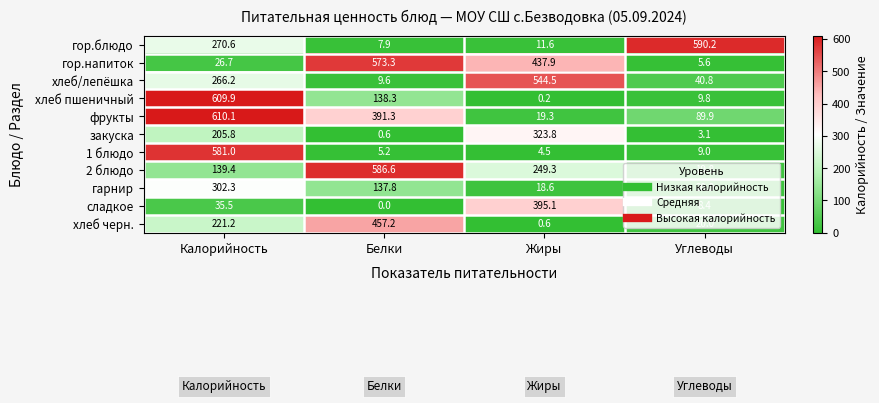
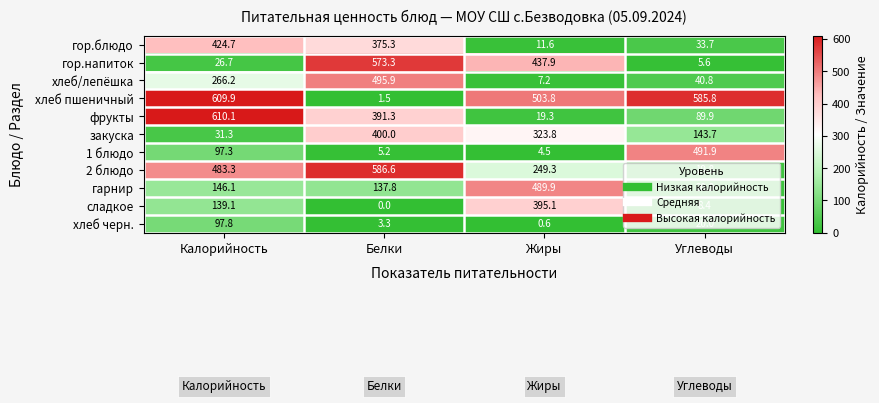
гор.блюдо, Калорийность: 270.6 -> 424.7
гор.блюдо, Белки: 7.9 -> 375.3
гор.блюдо, Углеводы: 590.2 -> 33.7
хлеб/лепёшка, Белки: 9.6 -> 495.9
хлеб/лепёшка, Жиры: 544.5 -> 7.2
хлеб пшеничный, Белки: 138.3 -> 1.5
хлеб пшеничный, Жиры: 0.2 -> 503.8
хлеб пшеничный, Углеводы: 9.8 -> 585.8
закуска, Калорийность: 205.8 -> 31.3
закуска, Белки: 0.6 -> 400.0
закуска, Углеводы: 3.1 -> 143.7
1 блюдо, Калорийность: 581.0 -> 97.3
1 блюдо, Углеводы: 9.0 -> 491.9
2 блюдо, Калорийность: 139.4 -> 483.3
гарнир, Калорийность: 302.3 -> 146.1
гарнир, Жиры: 18.6 -> 489.9
сладкое, Калорийность: 35.5 -> 139.1
хлеб черн., Калорийность: 221.2 -> 97.8
хлеб черн., Белки: 457.2 -> 3.3
